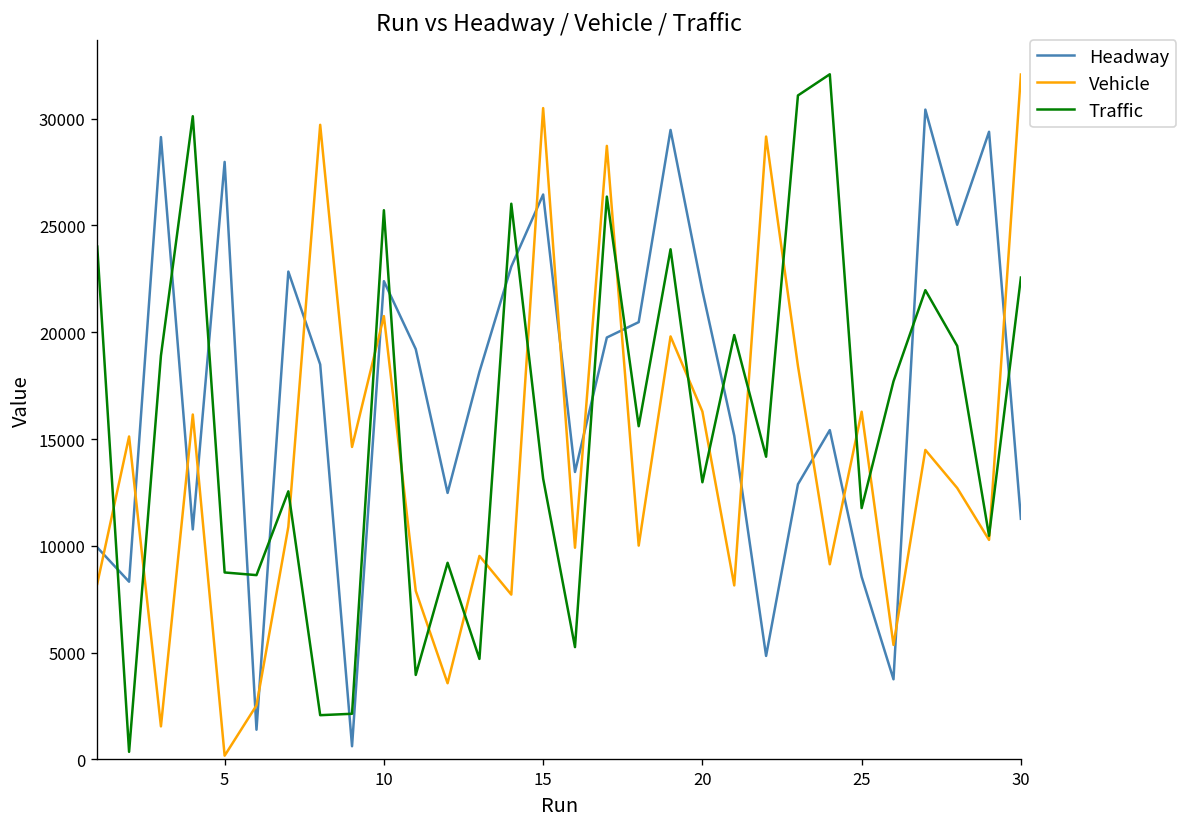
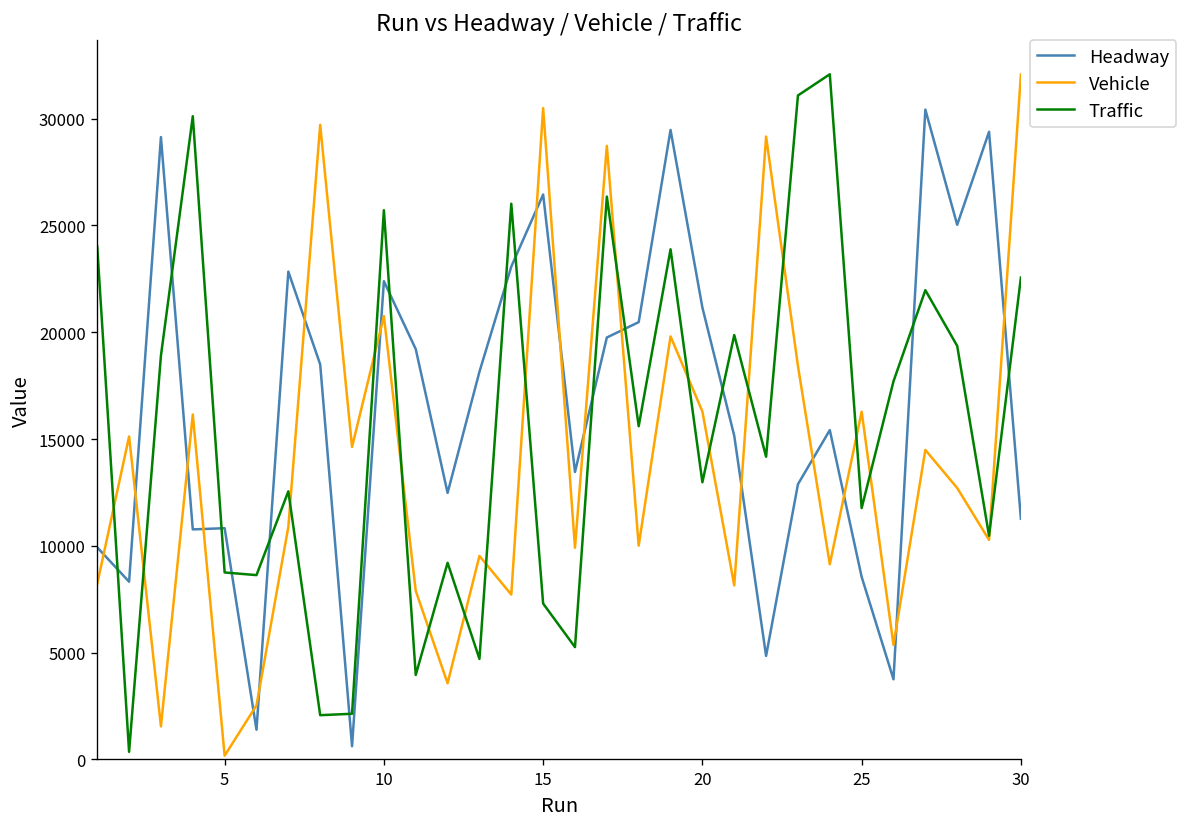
Headway, 5: 28000 -> 10800
Traffic, 15: 13100 -> 7300
Headway, 20: 21900 -> 21200
